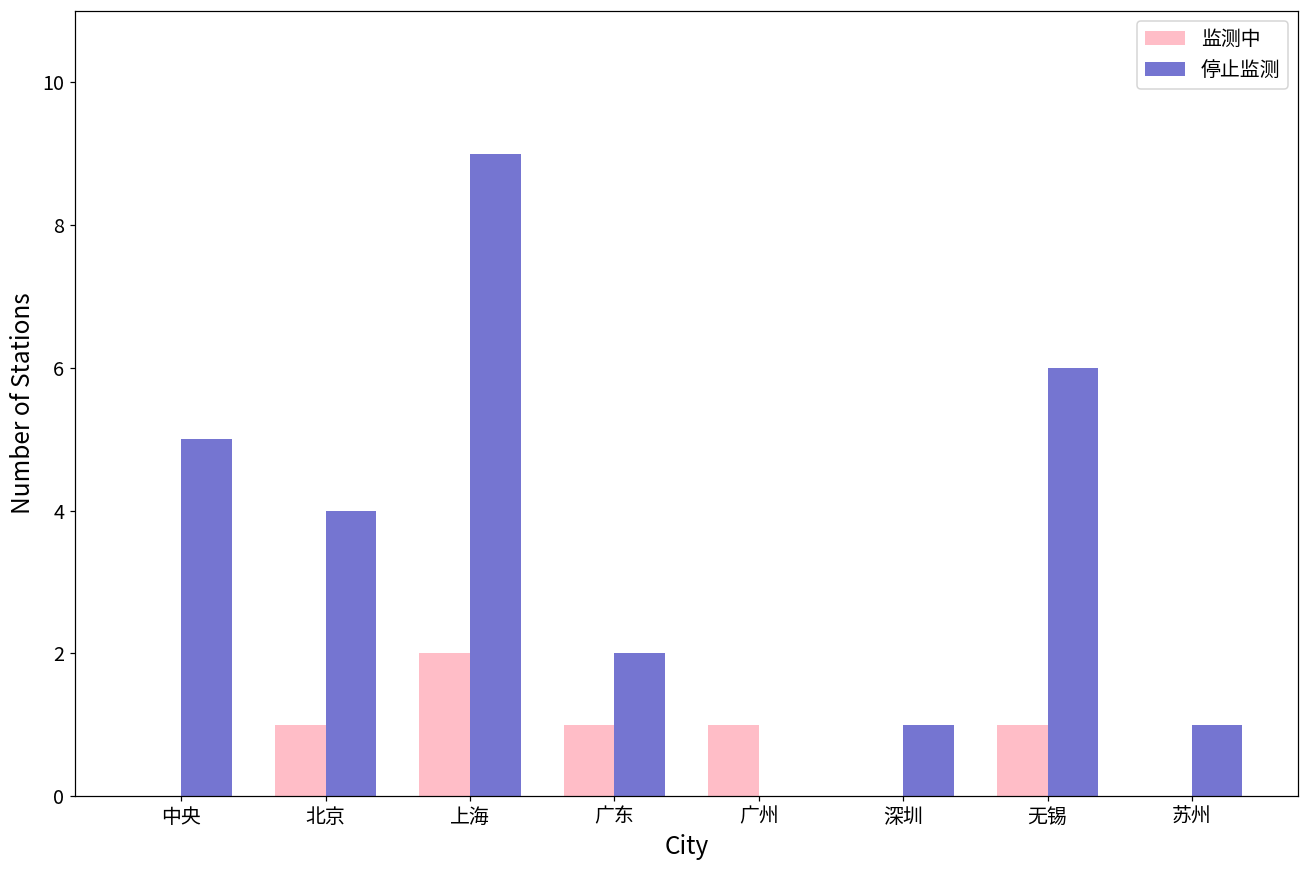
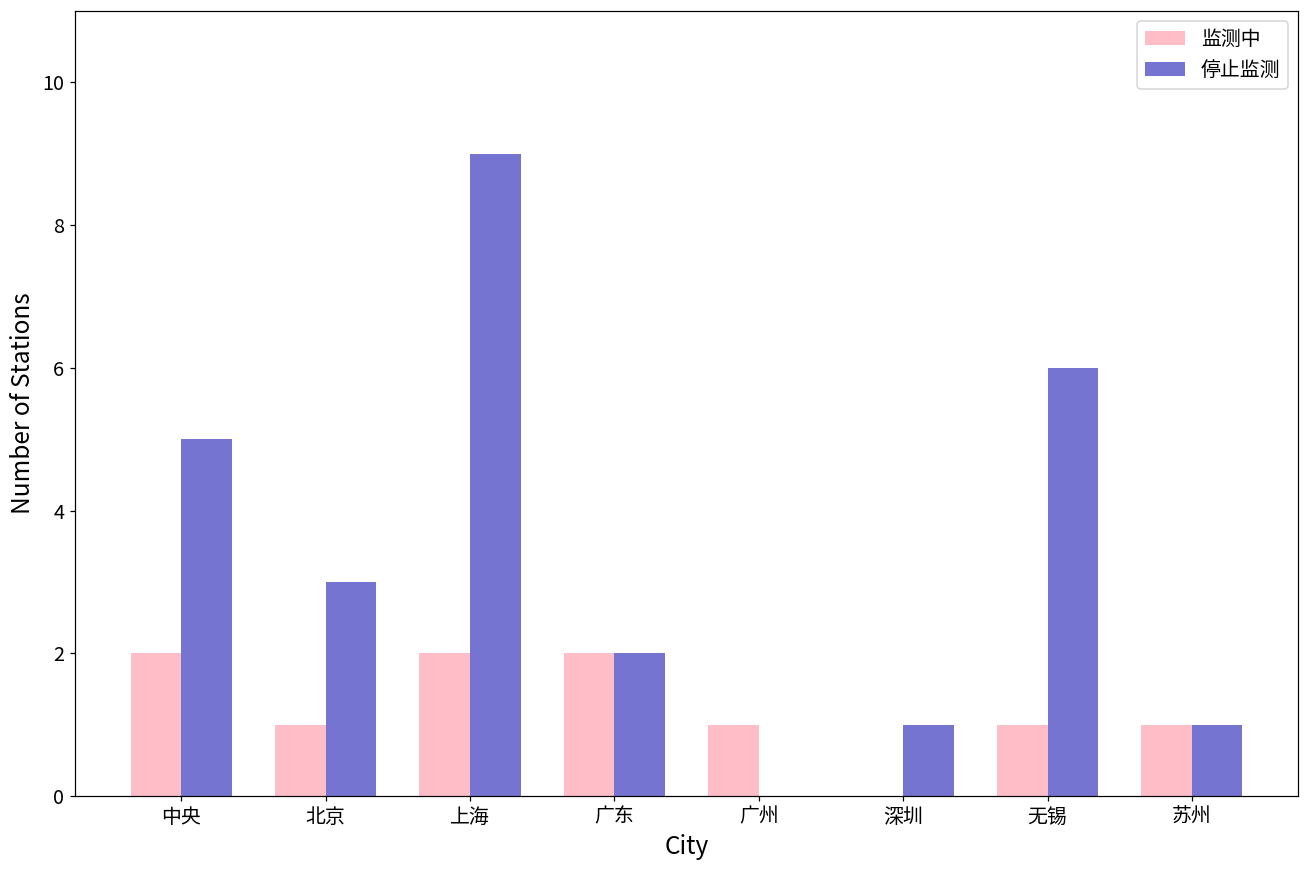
监测中, 中央: 0 -> 2
停止监测, 北京: 4 -> 3
监测中, 广东: 1 -> 2
监测中, 苏州: 0 -> 1
